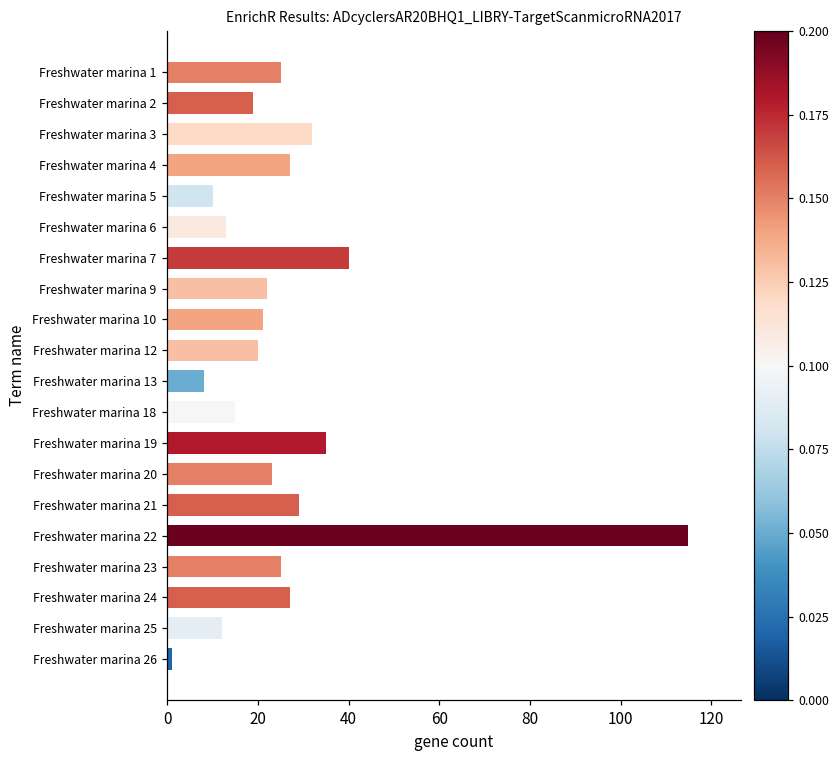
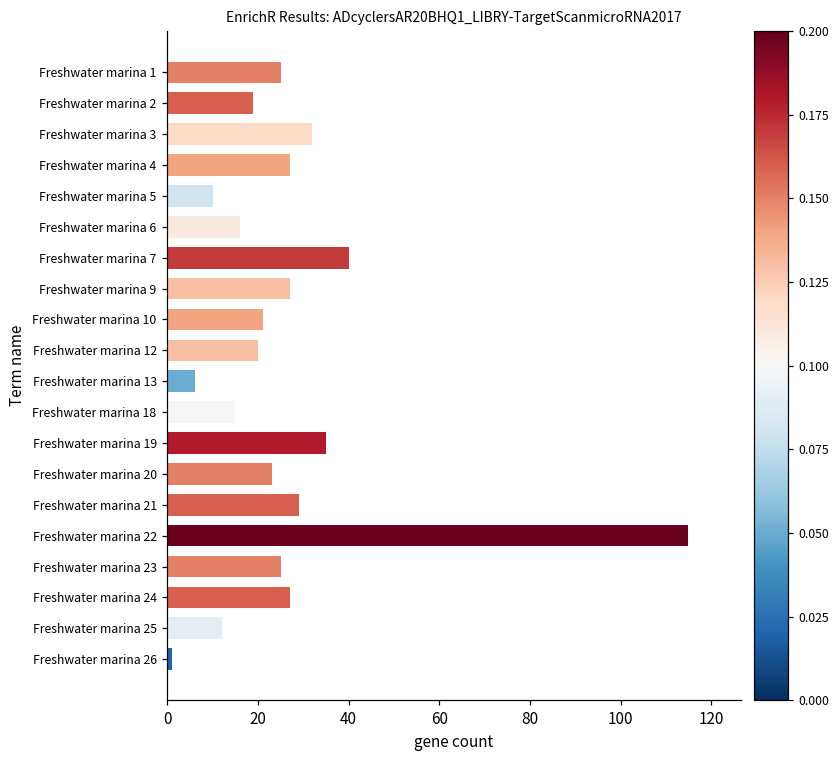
Freshwater marina 6: 13 -> 16
Freshwater marina 9: 22 -> 27
Freshwater marina 13: 8 -> 6
